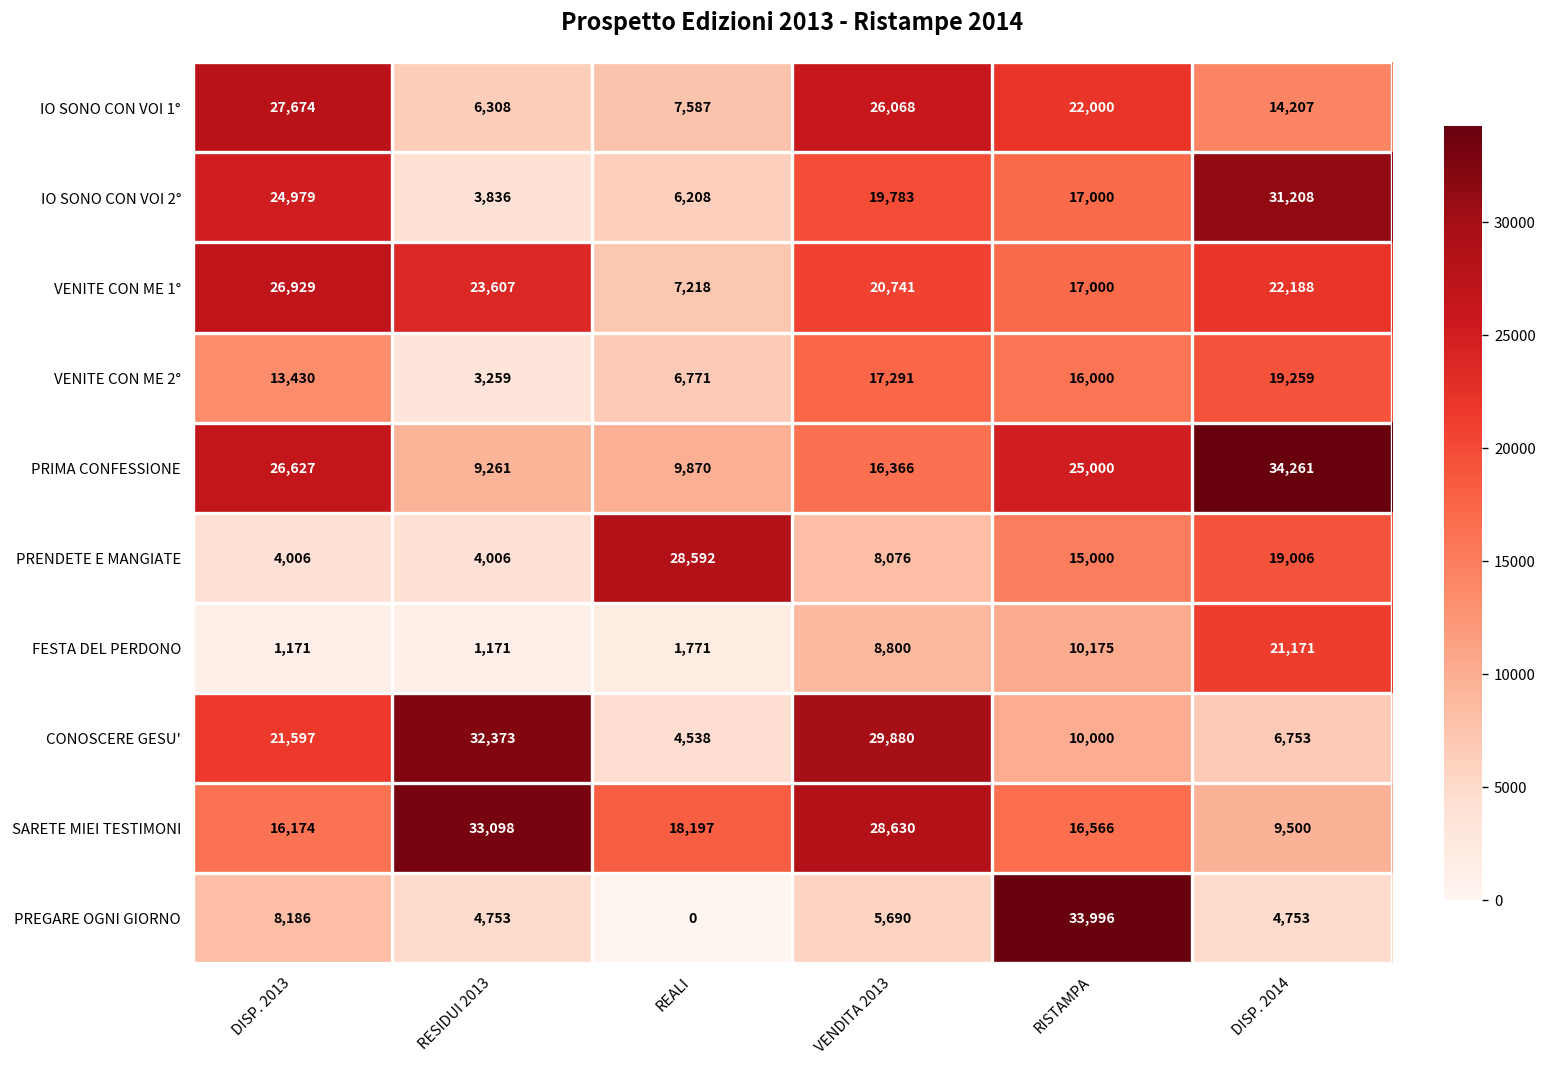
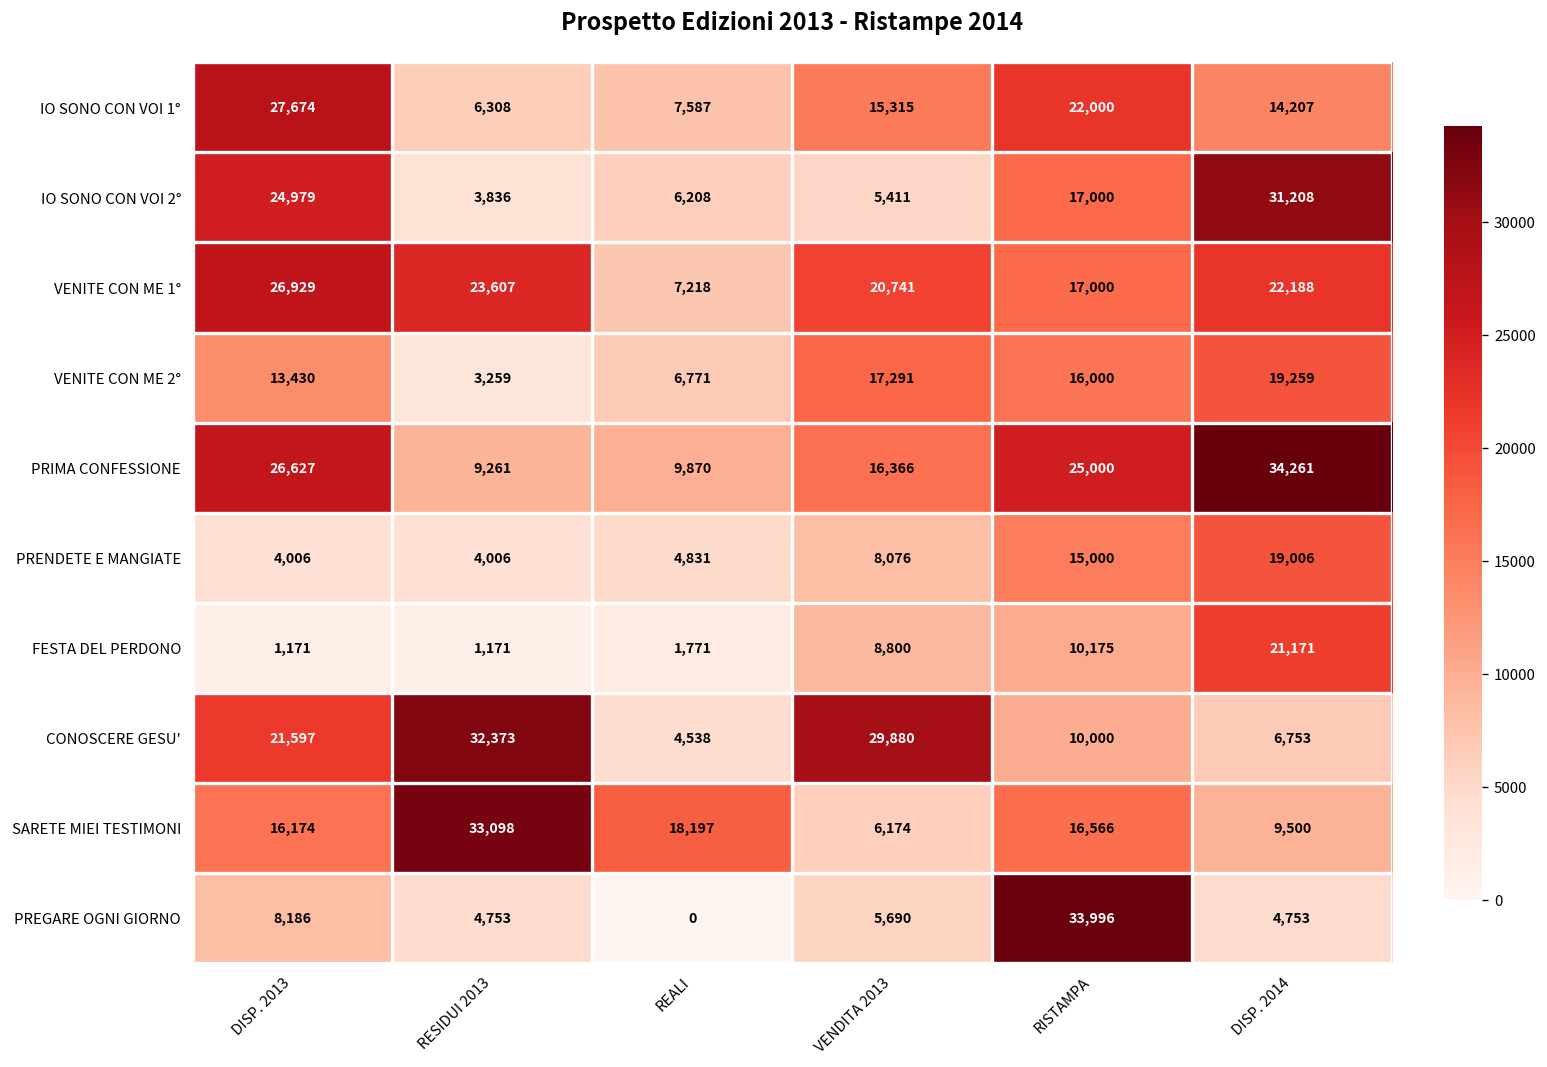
IO SONO CON VOI 1°, VENDITA 2013: 26,068 -> 15,315
IO SONO CON VOI 2°, VENDITA 2013: 19,783 -> 5,411
PRENDETE E MANGIATE, REALI: 28,592 -> 4,831
SARETE MIEI TESTIMONI, VENDITA 2013: 28,630 -> 6,174
